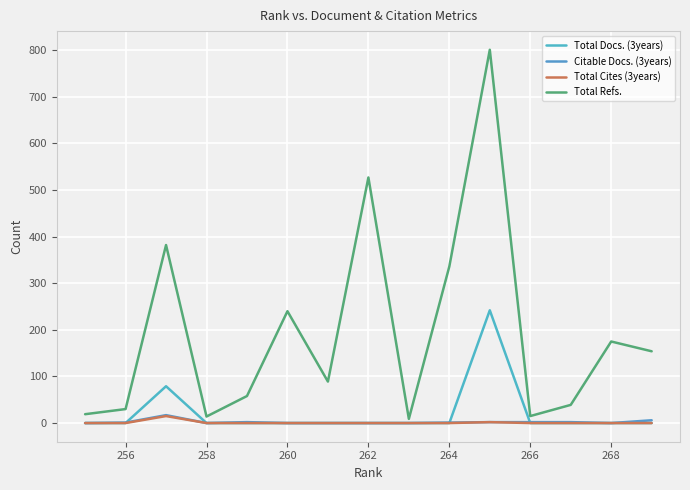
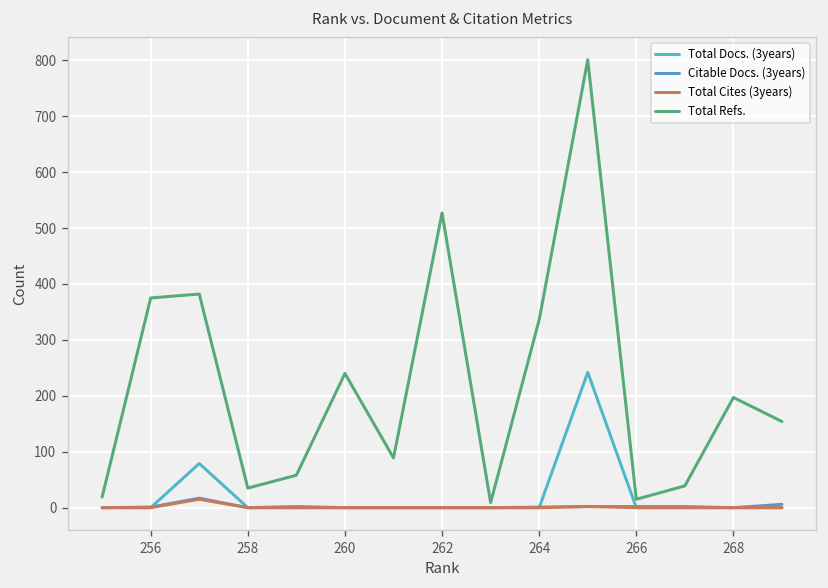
Total Refs., 256: 30 -> 380
Total Refs., 258: 10 -> 40
Total Refs., 268: 180 -> 200
